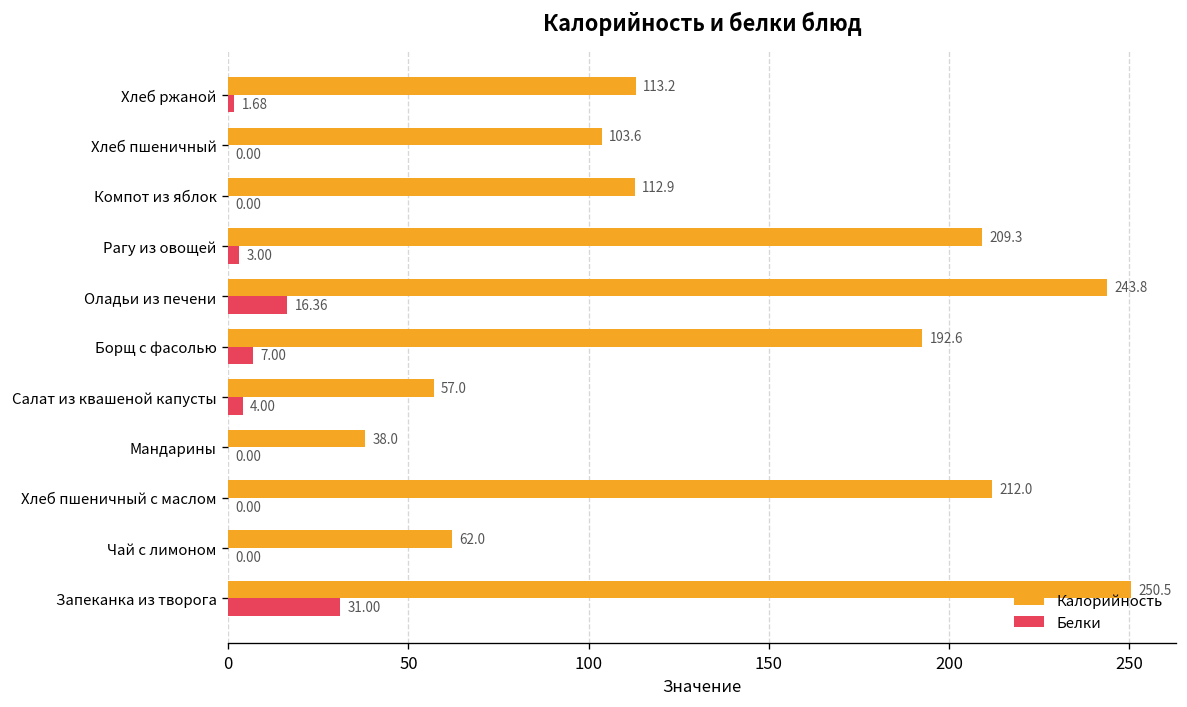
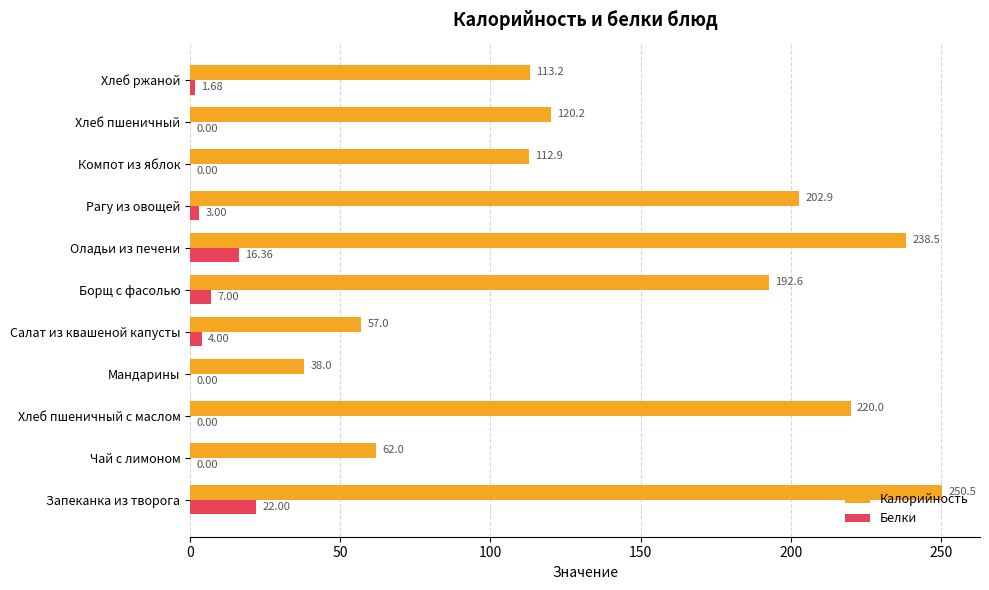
Калорийность, Хлеб пшеничный: 103.6 -> 120.2
Калорийность, Рагу из овощей: 209.3 -> 202.9
Калорийность, Оладьи из печени: 243.8 -> 238.5
Калорийность, Хлеб пшеничный с маслом: 212.0 -> 220.0
Белки, Запеканка из творога: 31.00 -> 22.00
